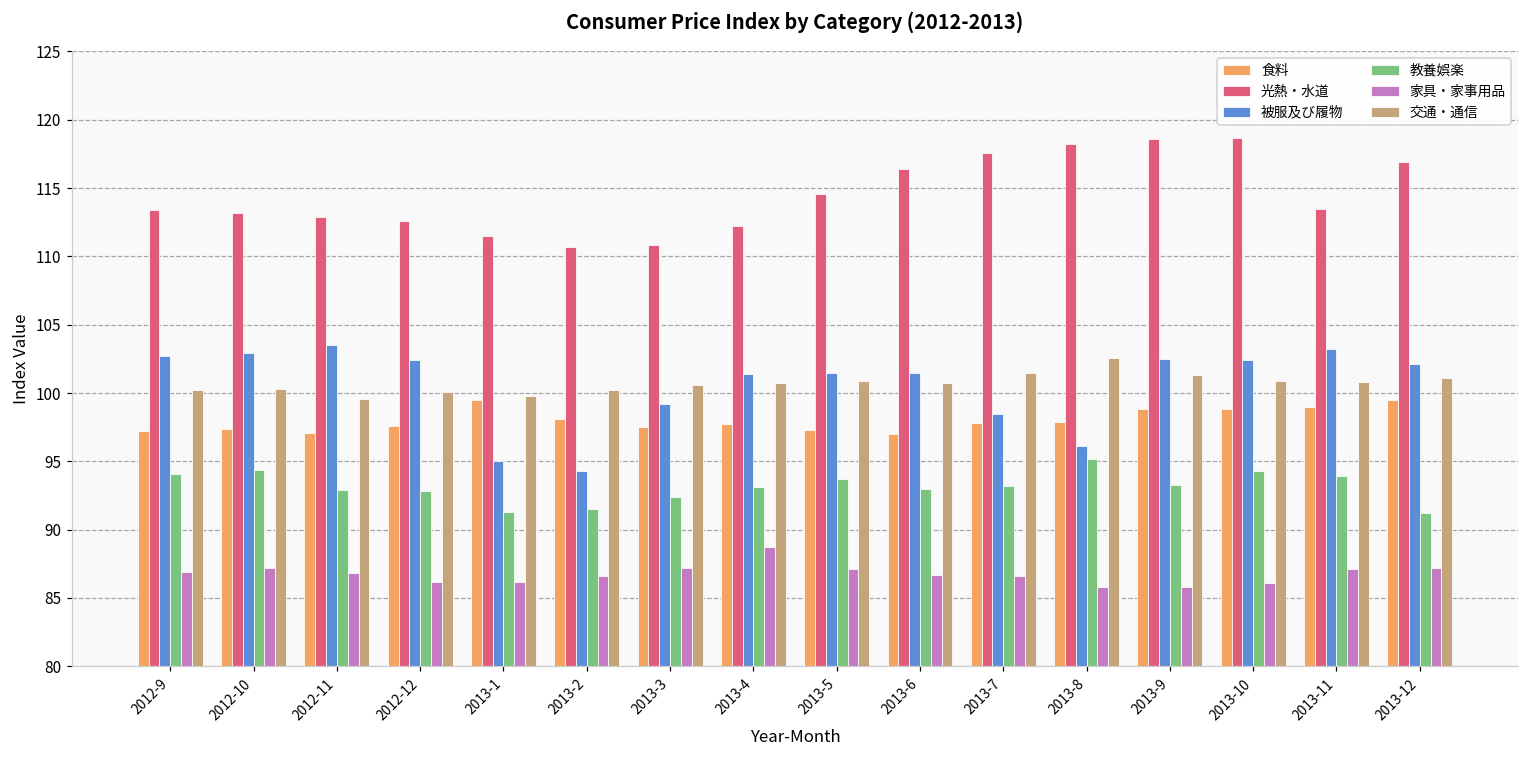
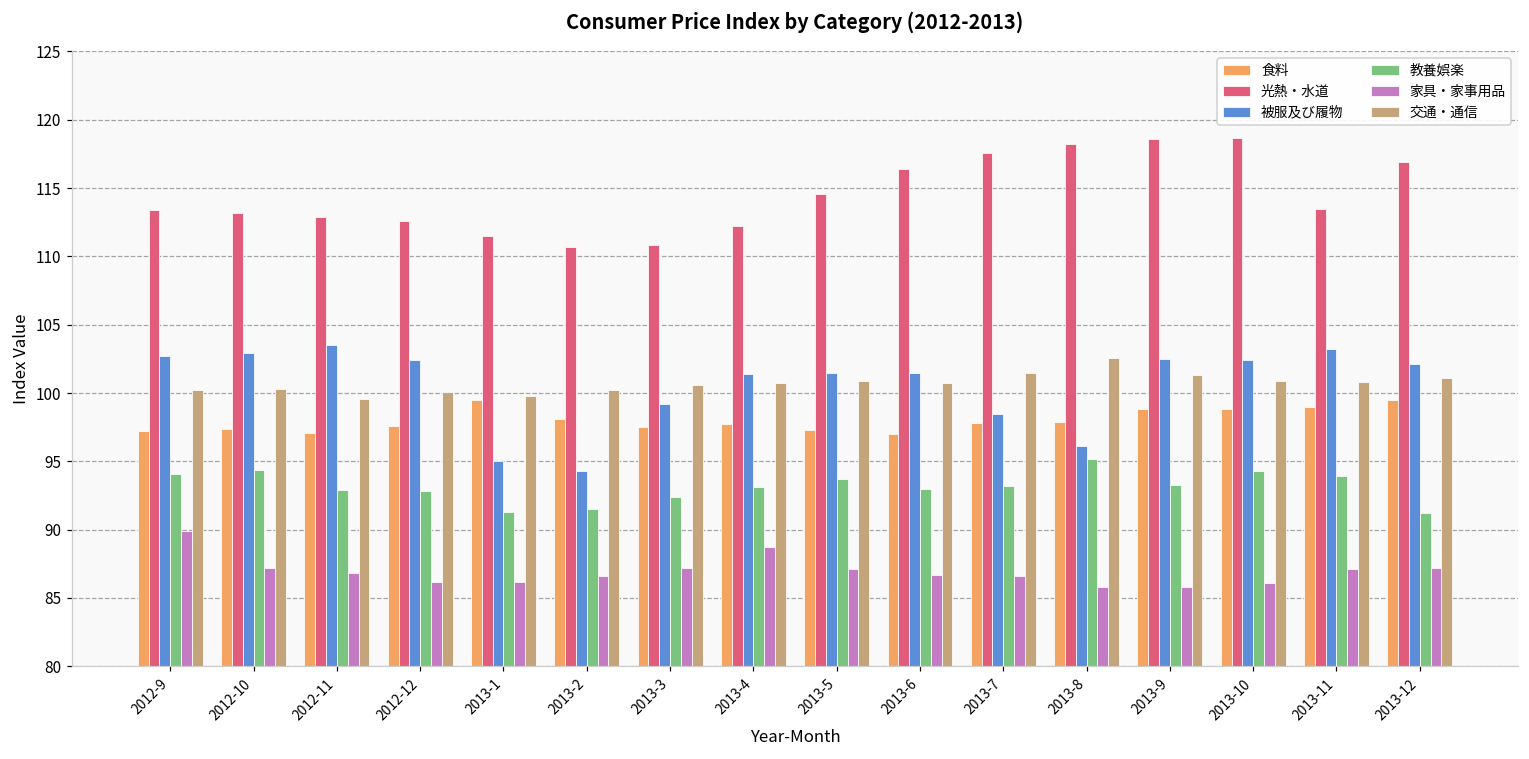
家具・家事用品, 2012-9: 86.9 -> 89.9
